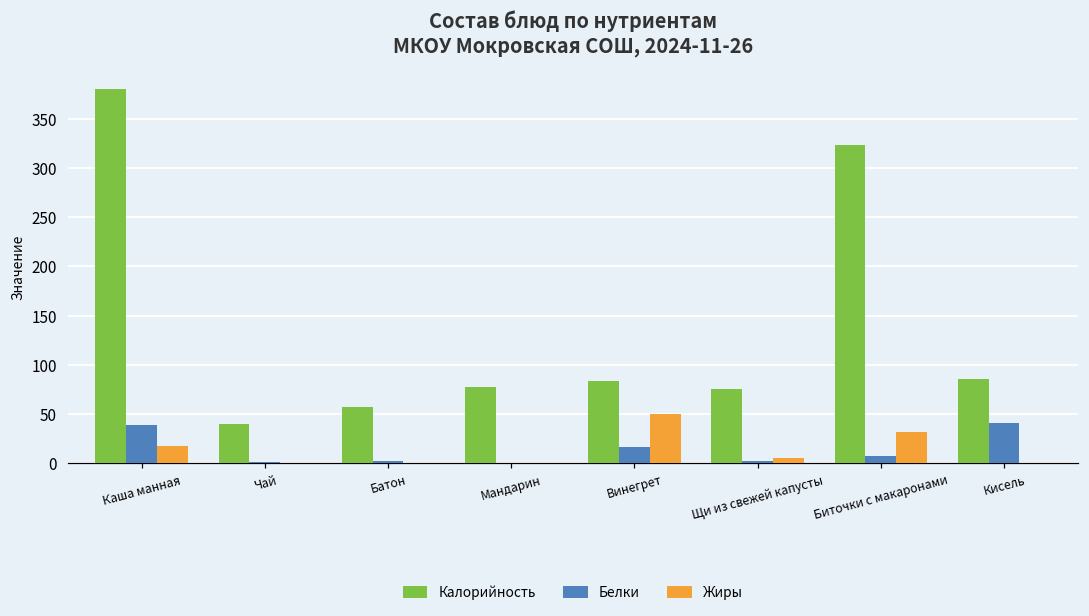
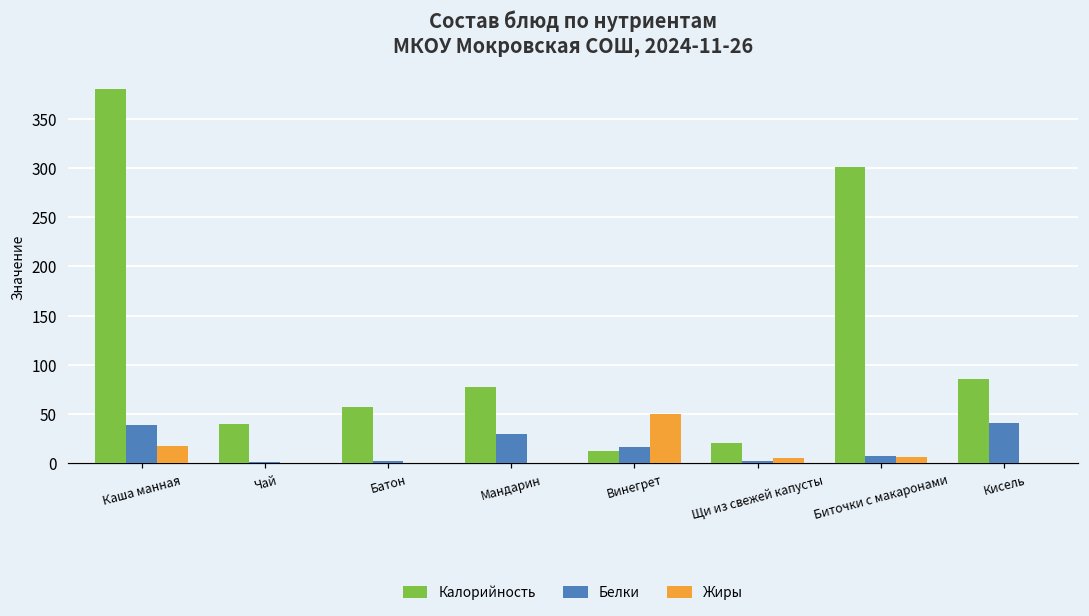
Белки, Мандарин: 0 -> 30
Калорийность, Винегрет: 80 -> 10
Калорийность, Щи из свежей капусты: 80 -> 20
Калорийность, Биточки с макаронами: 320 -> 300
Жиры, Биточки с макаронами: 30 -> 10
